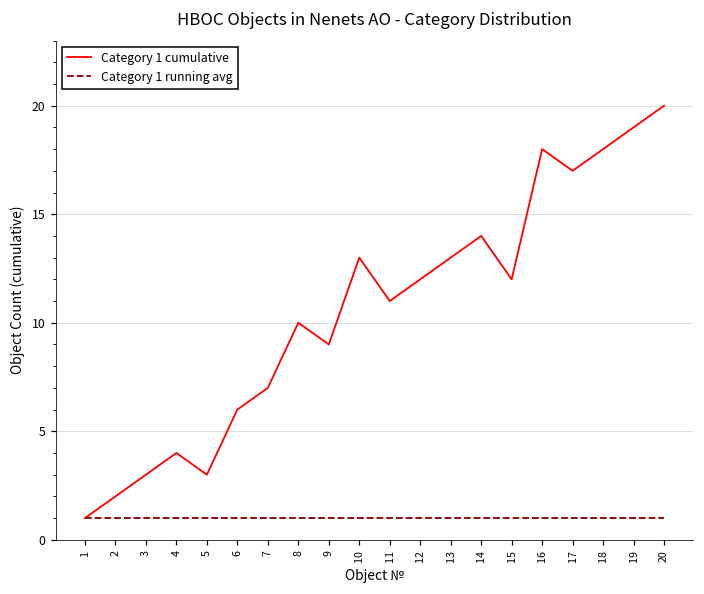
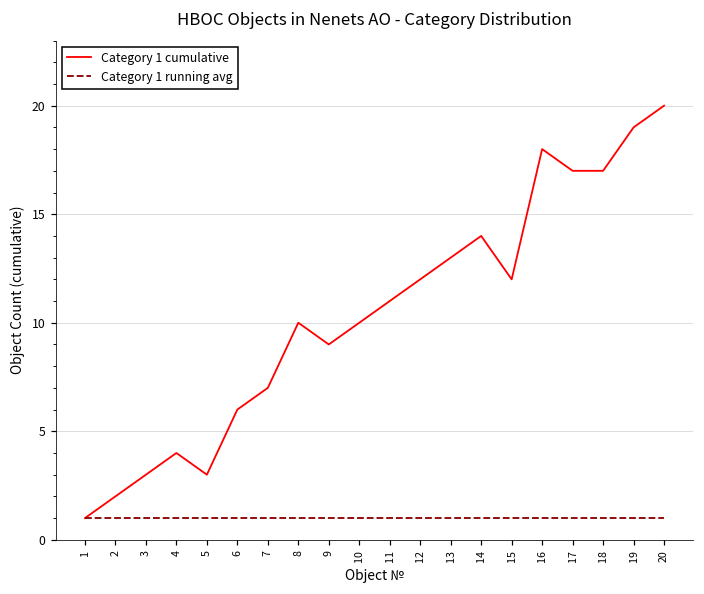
Category 1 cumulative, 10: 13 -> 10
Category 1 cumulative, 18: 18 -> 17
